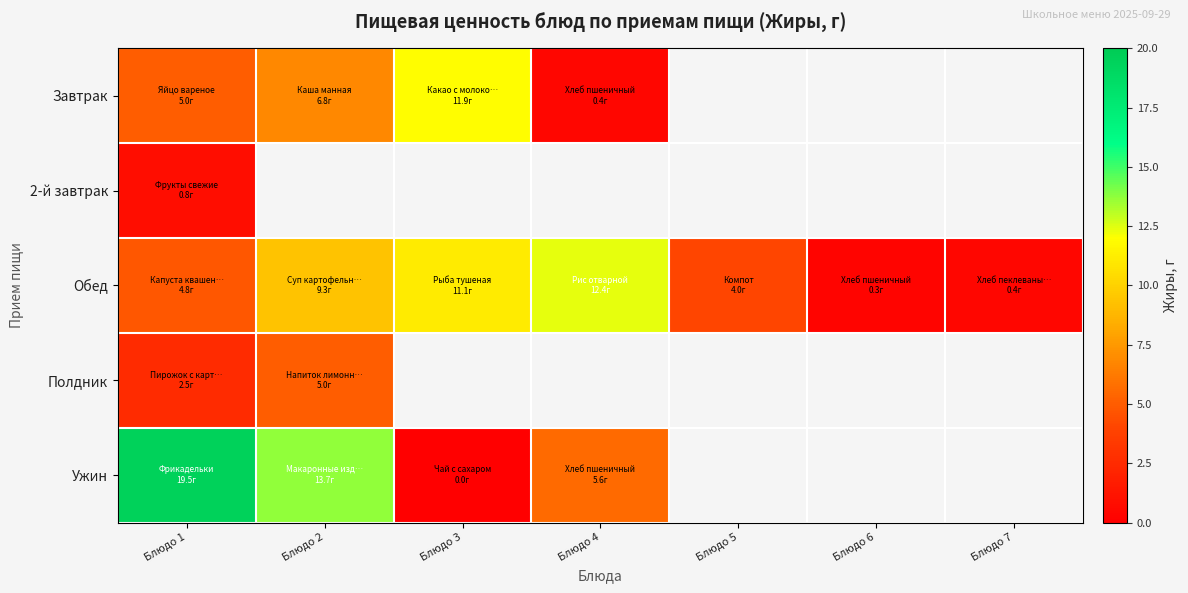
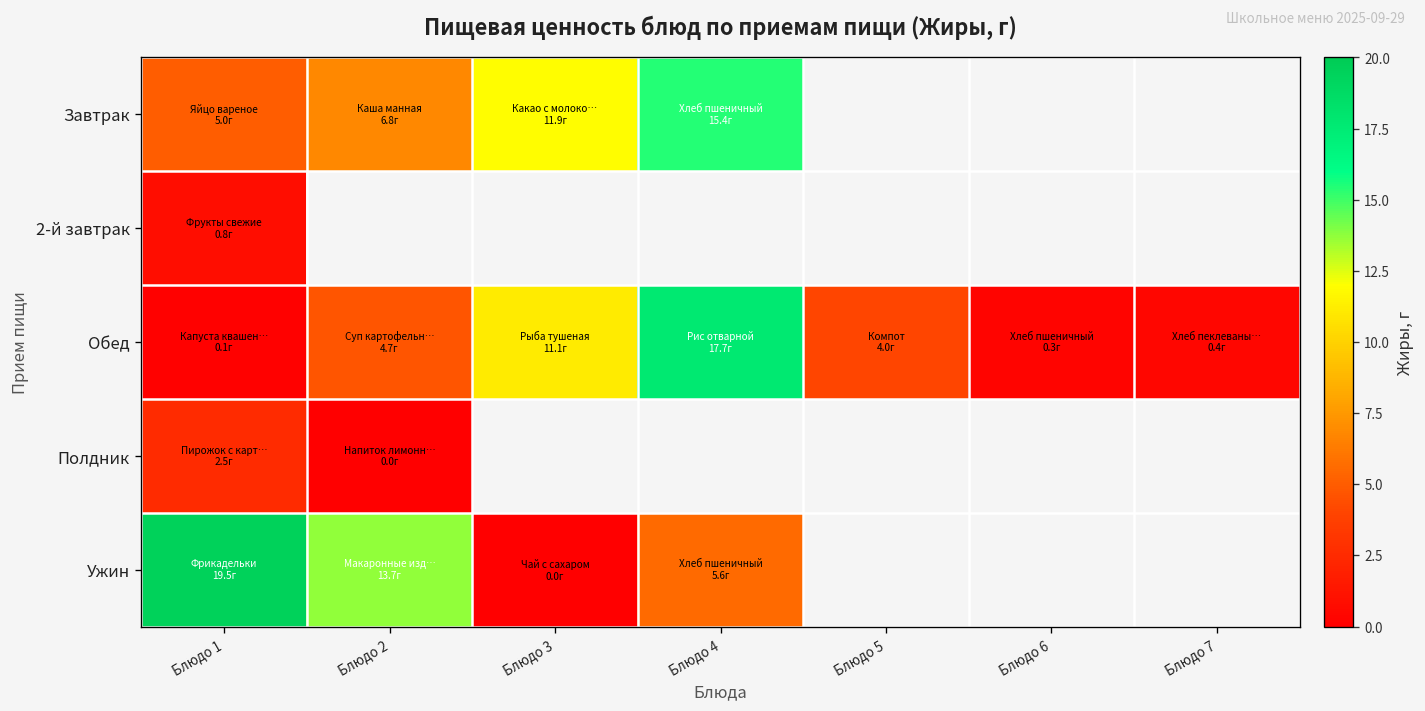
Завтрак, Блюдо 4: 0.4г -> 15.4г
Обед, Блюдо 1: 4.8г -> 0.1г
Обед, Блюдо 2: 9.3г -> 4.7г
Обед, Блюдо 4: 12.4г -> 17.7г
Полдник, Блюдо 2: 5.0г -> 0.0г
